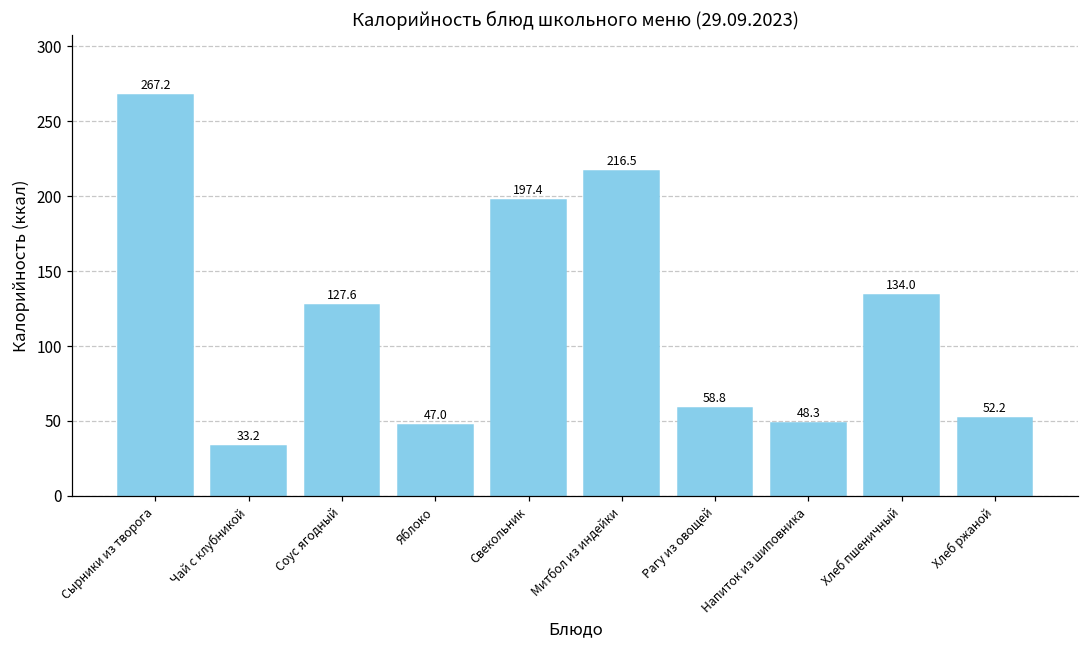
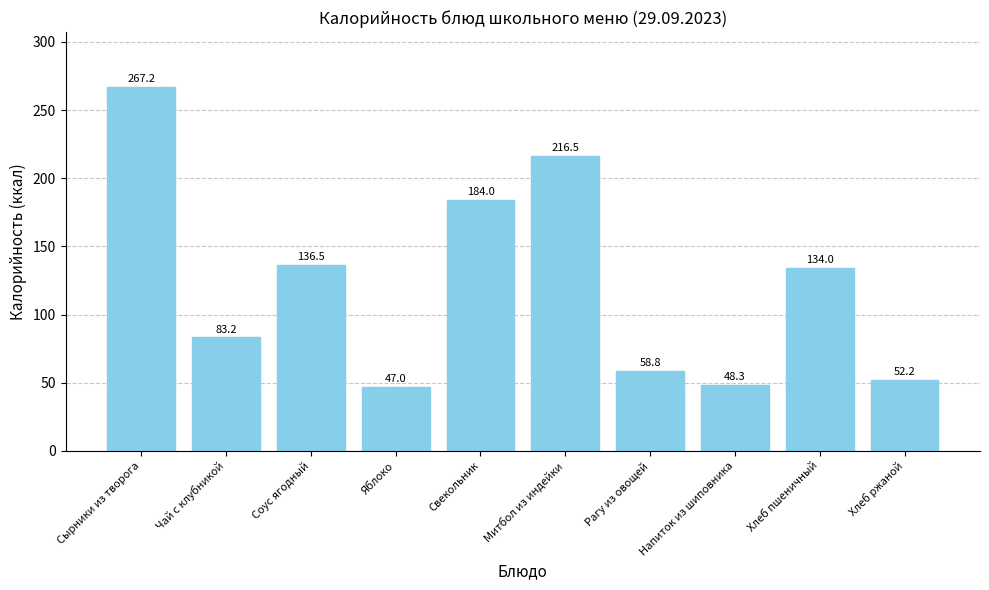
Чай с клубникой: 33.2 -> 83.2
Соус ягодный: 127.6 -> 136.5
Свекольник: 197.4 -> 184.0
